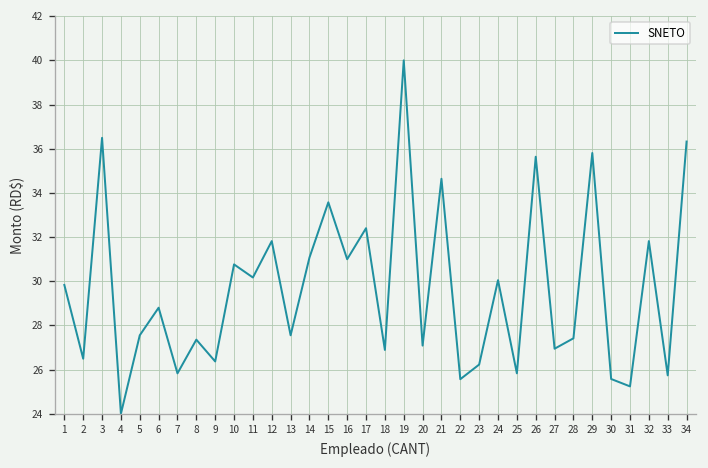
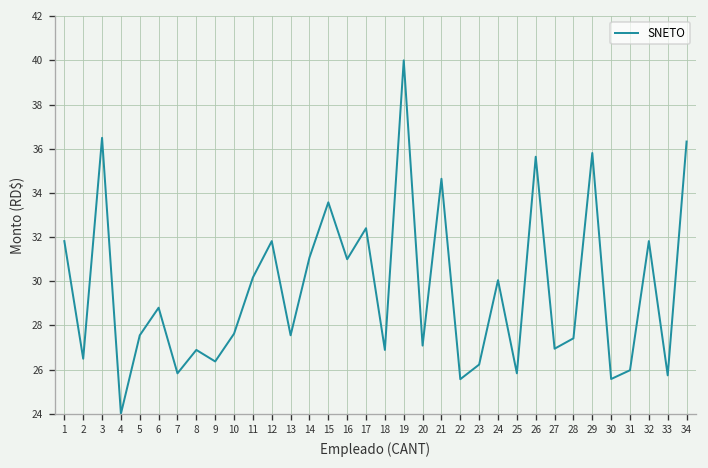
1: 29.8 -> 31.8
8: 27.4 -> 26.9
10: 30.8 -> 27.6
31: 25.2 -> 26.0
